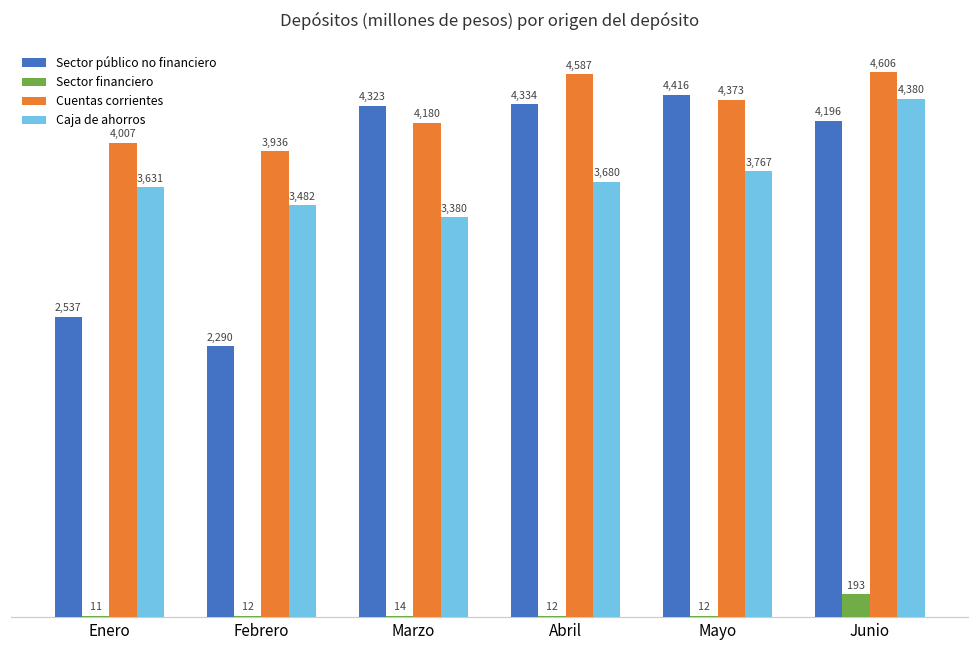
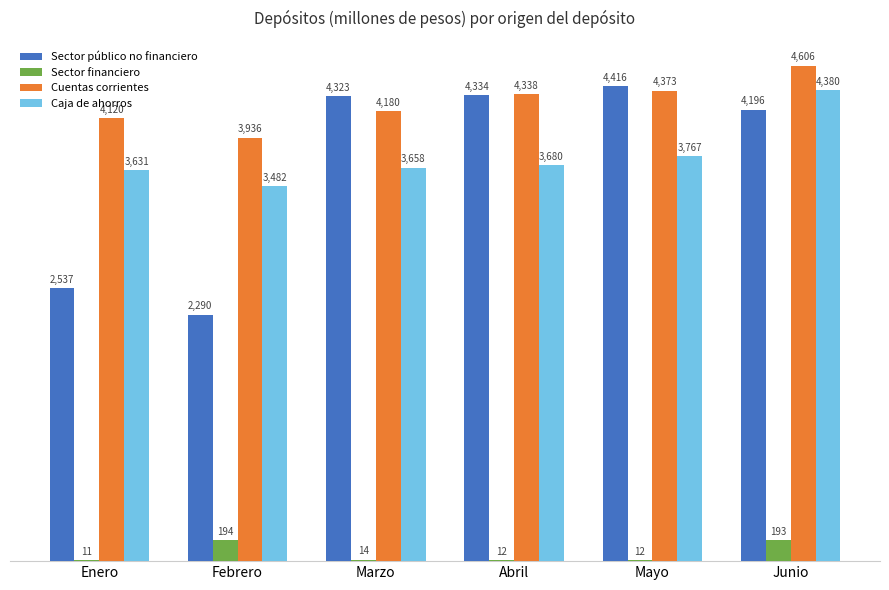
Cuentas corrientes, Enero: 4,007 -> 4,120
Sector financiero, Febrero: 12 -> 194
Caja de ahorros, Marzo: 3,380 -> 3,658
Cuentas corrientes, Abril: 4,587 -> 4,338
